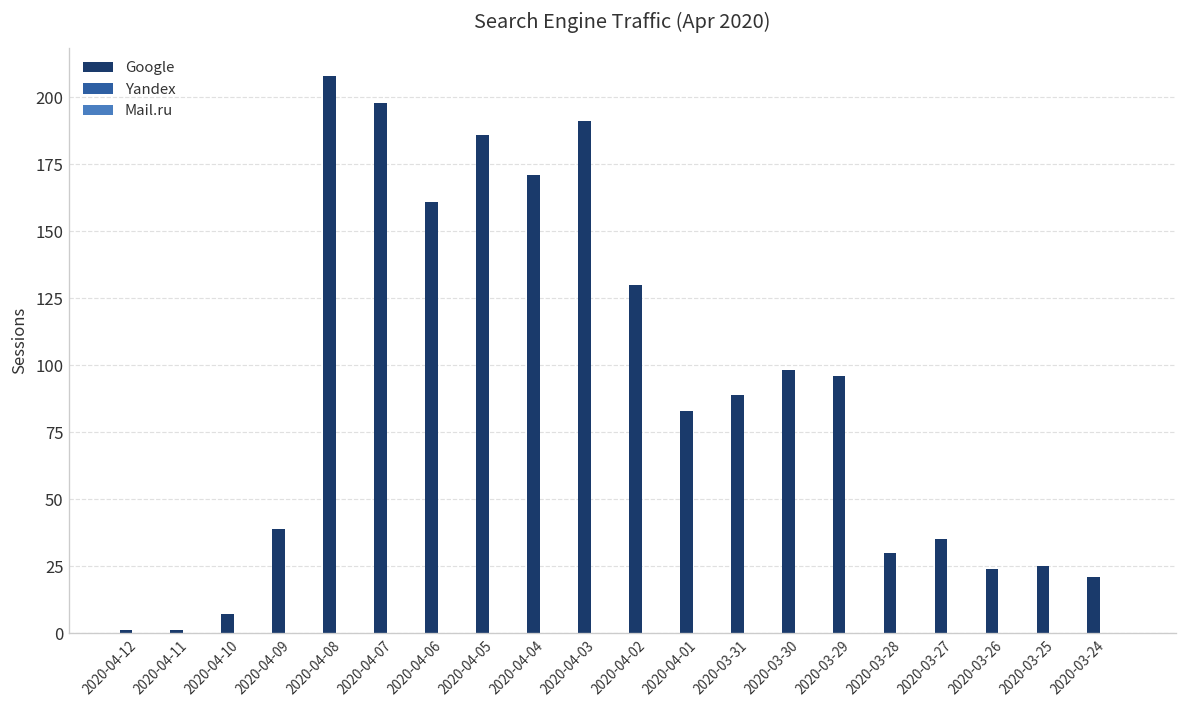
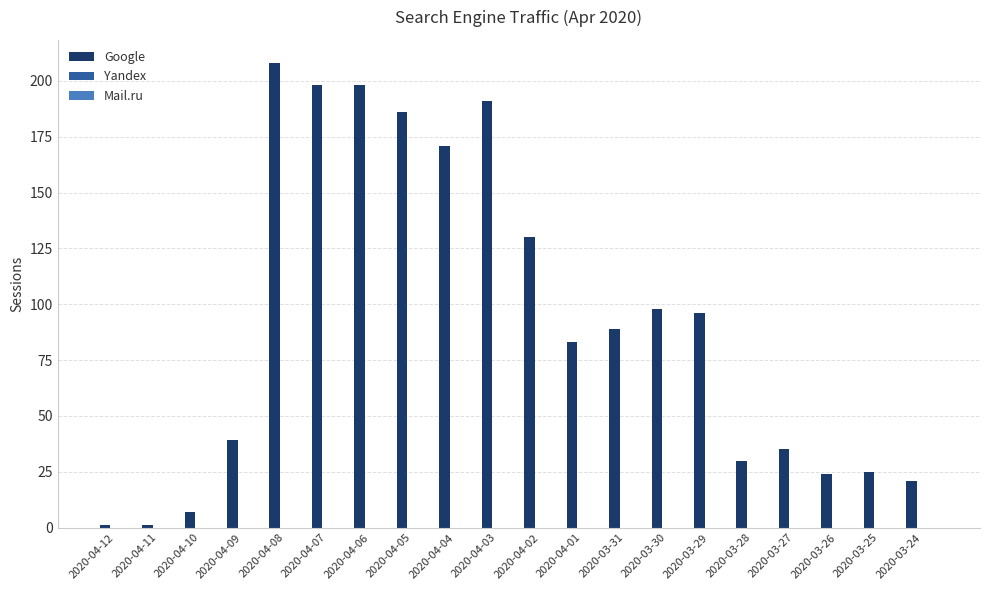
Google, 2020-04-06: 161 -> 198
